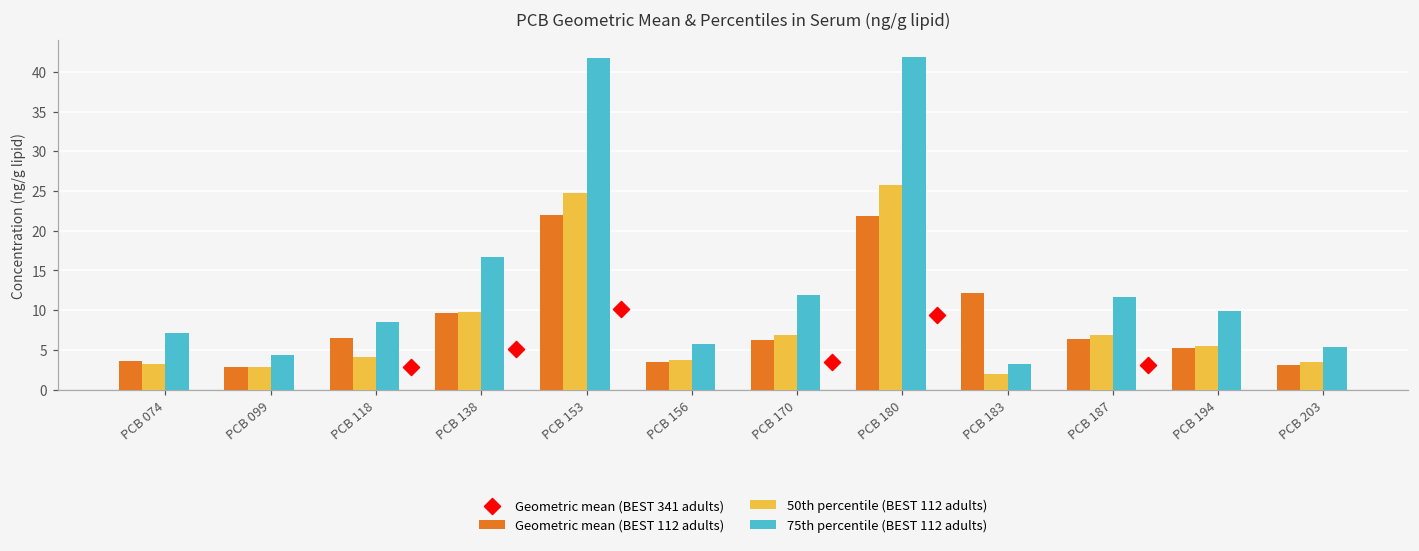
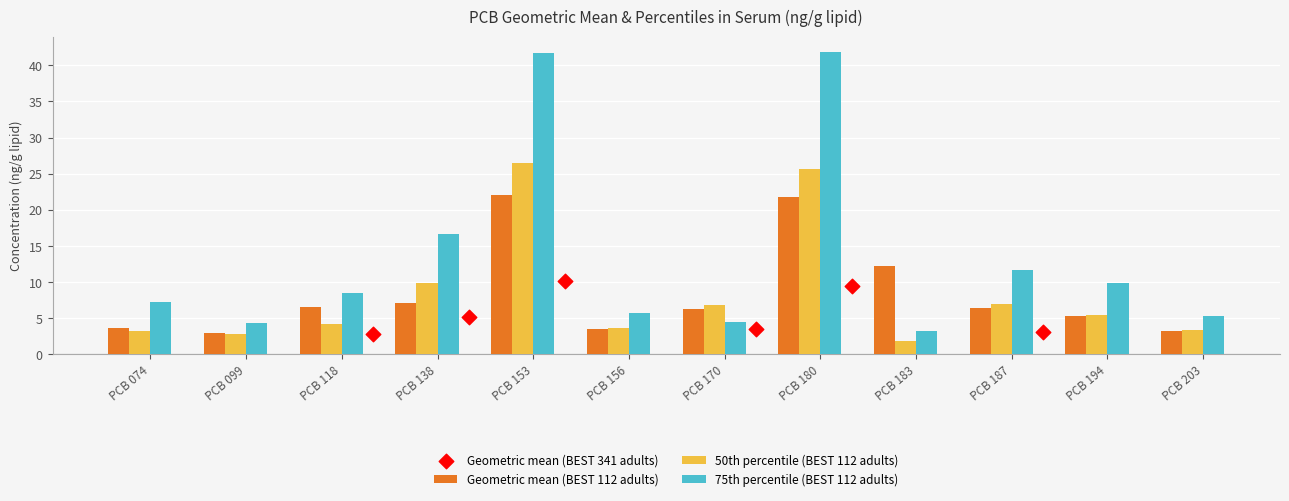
Geometric mean (BEST 112 adults), PCB 138: 10 -> 7
50th percentile (BEST 112 adults), PCB 153: 25 -> 27
75th percentile (BEST 112 adults), PCB 170: 12 -> 5
